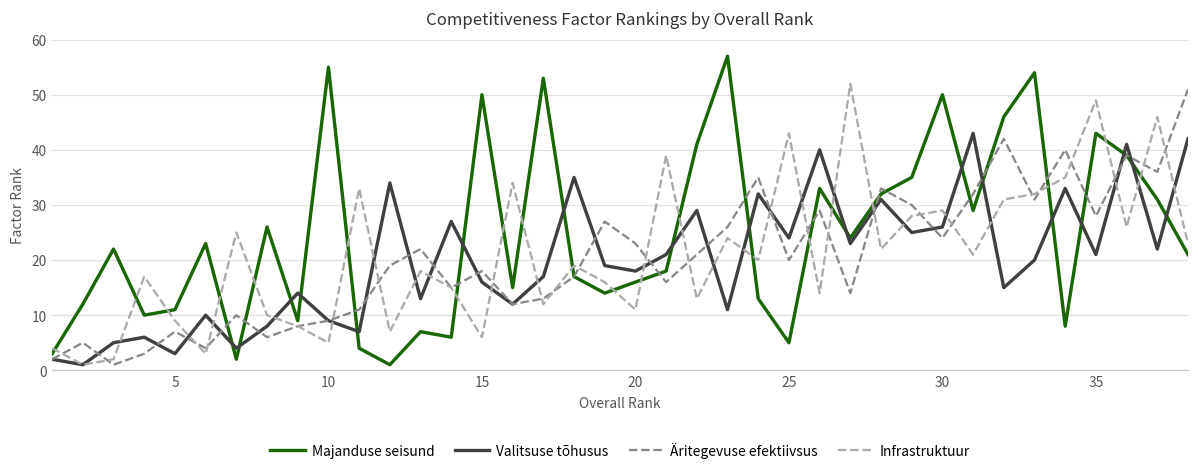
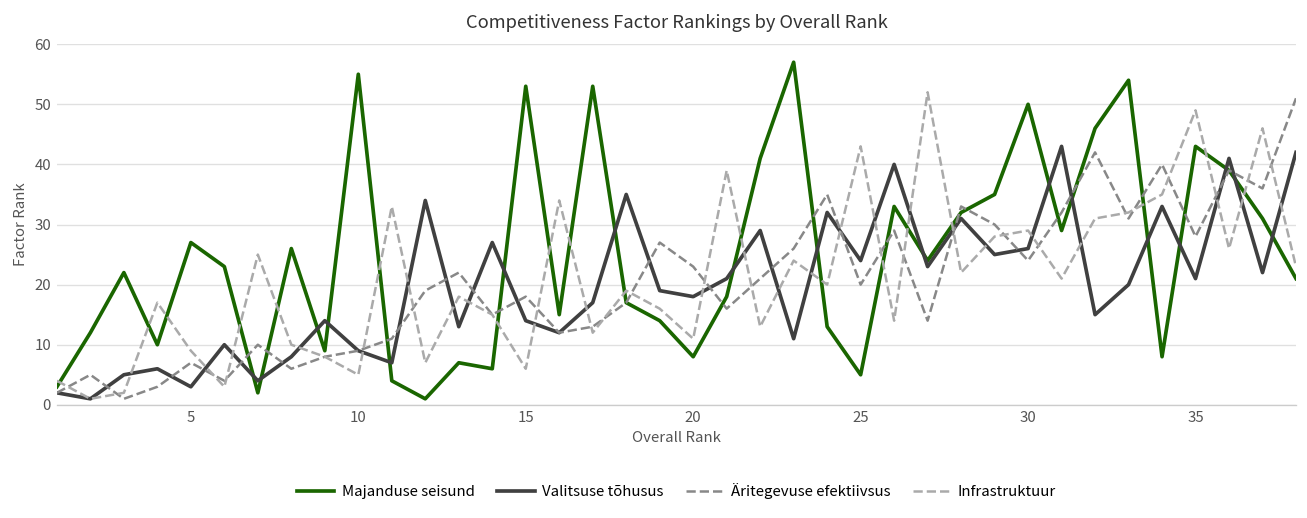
Majanduse seisund, 5: 11 -> 27
Majanduse seisund, 15: 50 -> 53
Valitsuse tõhusus, 15: 16 -> 14
Majanduse seisund, 20: 16 -> 8
